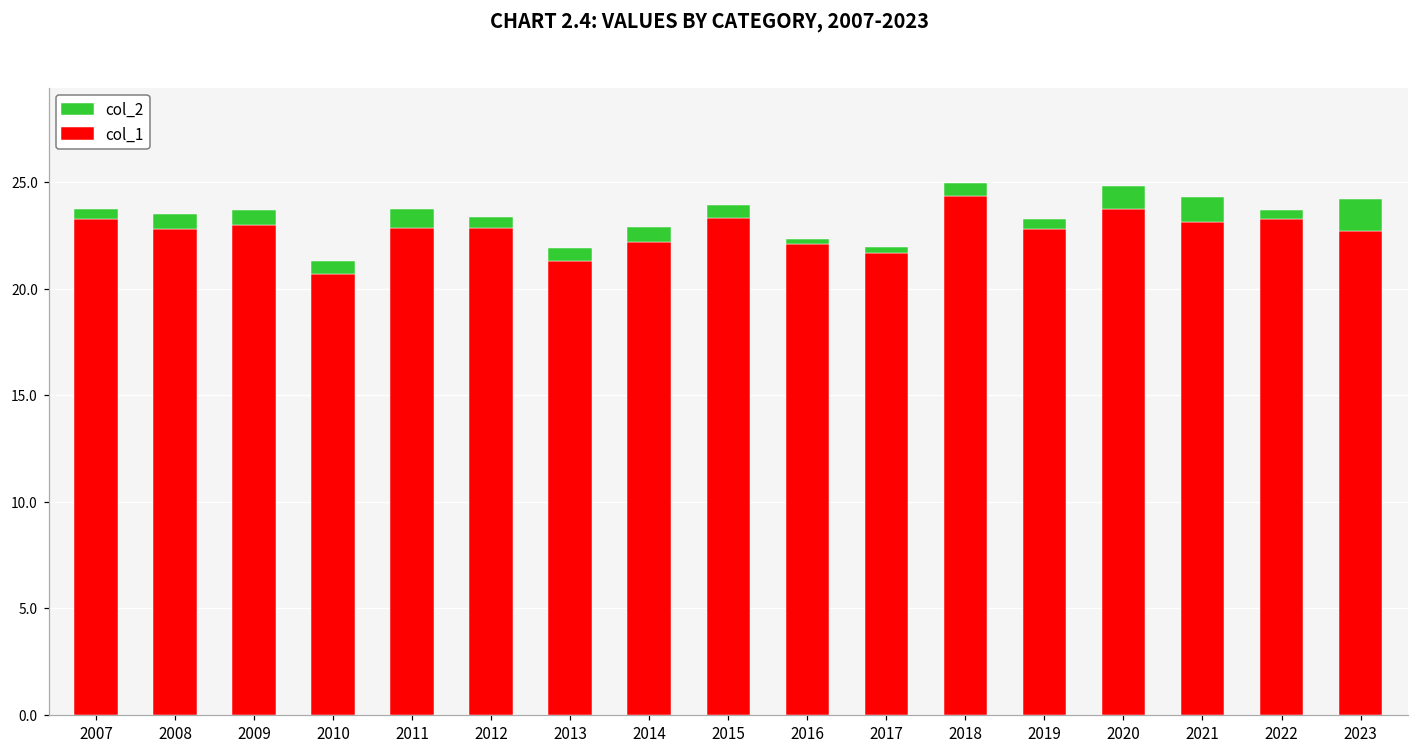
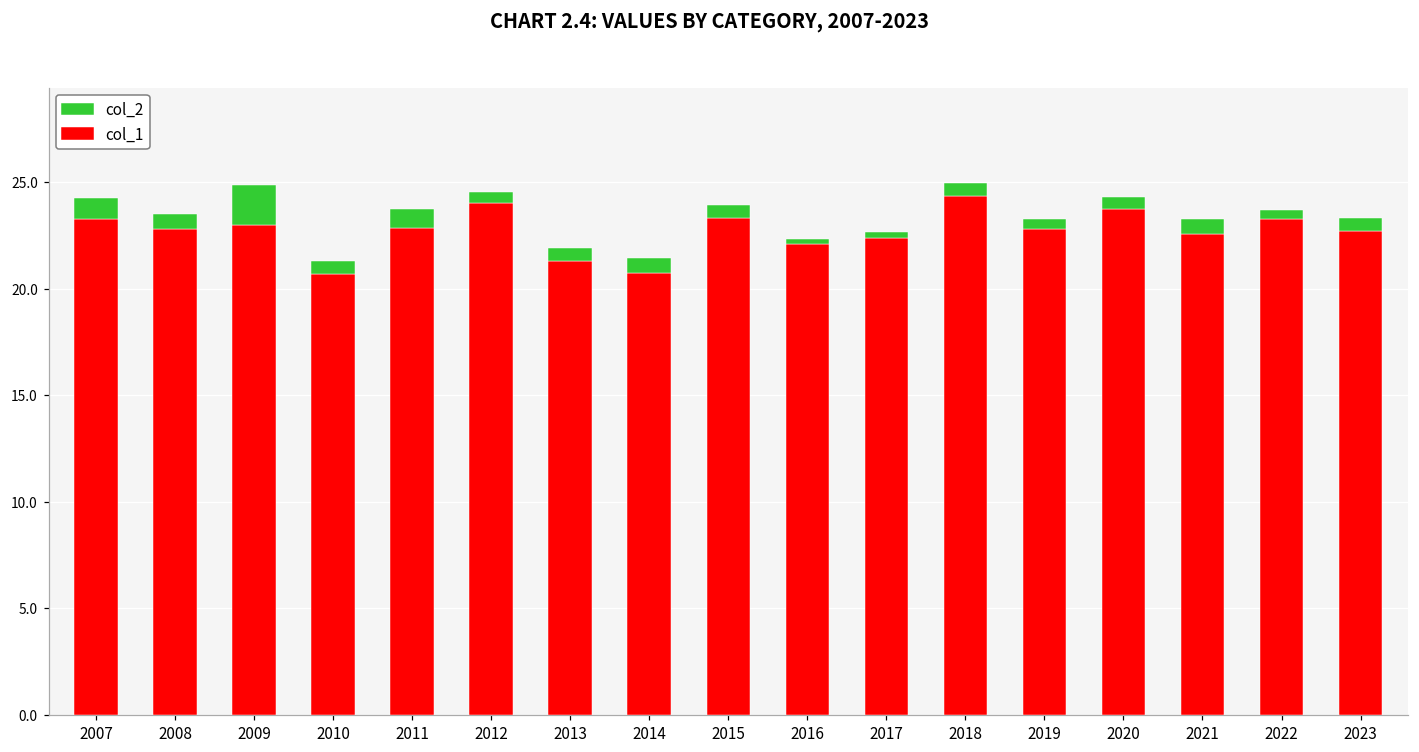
col_2, 2007: 0.5 -> 1.0
col_2, 2009: 0.7 -> 1.9
col_1, 2012: 22.8 -> 24.0
col_1, 2014: 22.2 -> 20.8
col_1, 2017: 21.7 -> 22.4
col_2, 2020: 1.1 -> 0.6
col_1, 2021: 23.1 -> 22.6
col_2, 2021: 1.2 -> 0.7
col_2, 2023: 1.5 -> 0.6
